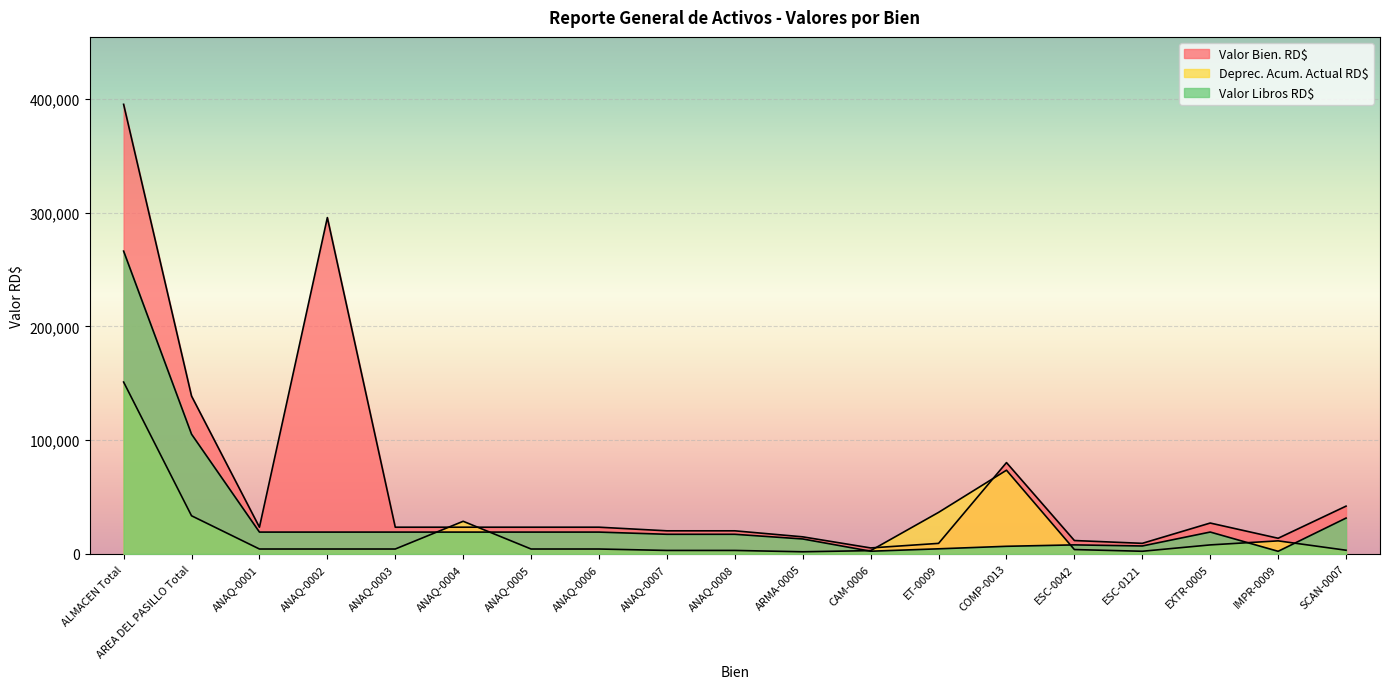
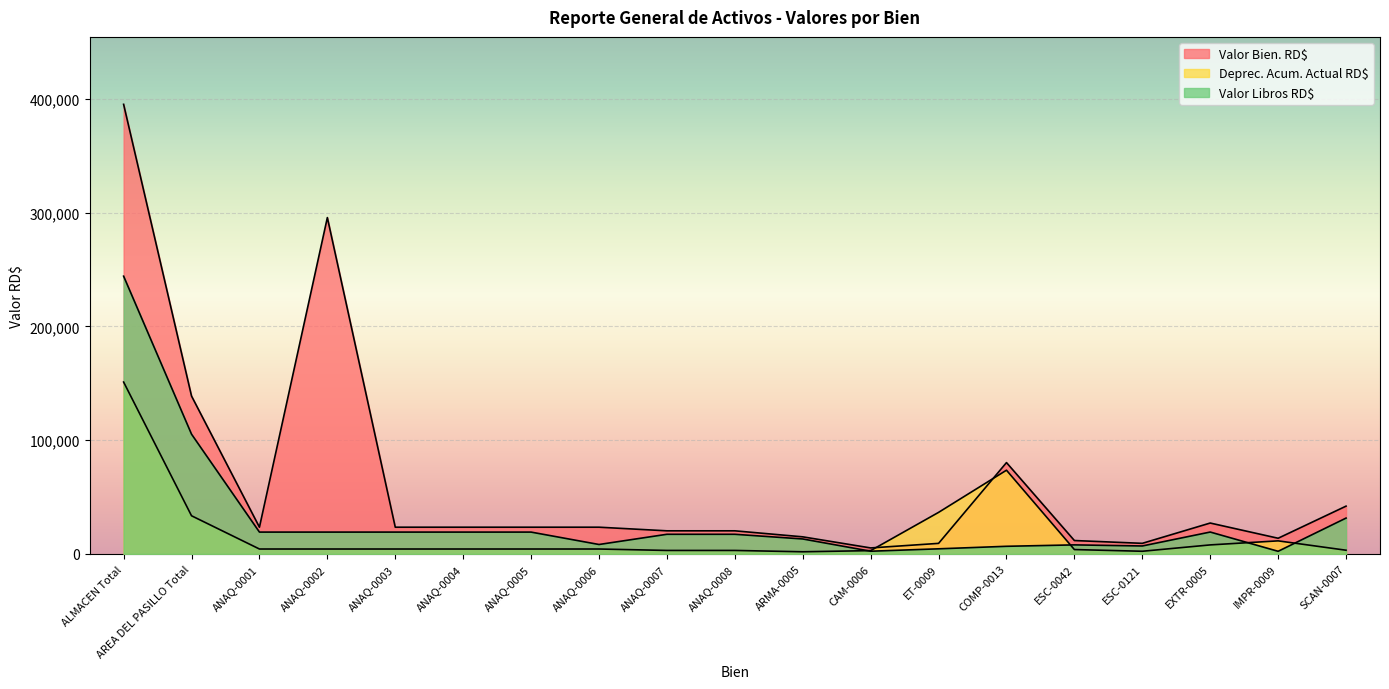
Valor Libros RD$, ALMACEN Total: 266,000 -> 244,000
Deprec. Acum. Actual RD$, ANAQ-0004: 29,000 -> 4,000
Valor Libros RD$, ANAQ-0006: 19,000 -> 8,000
